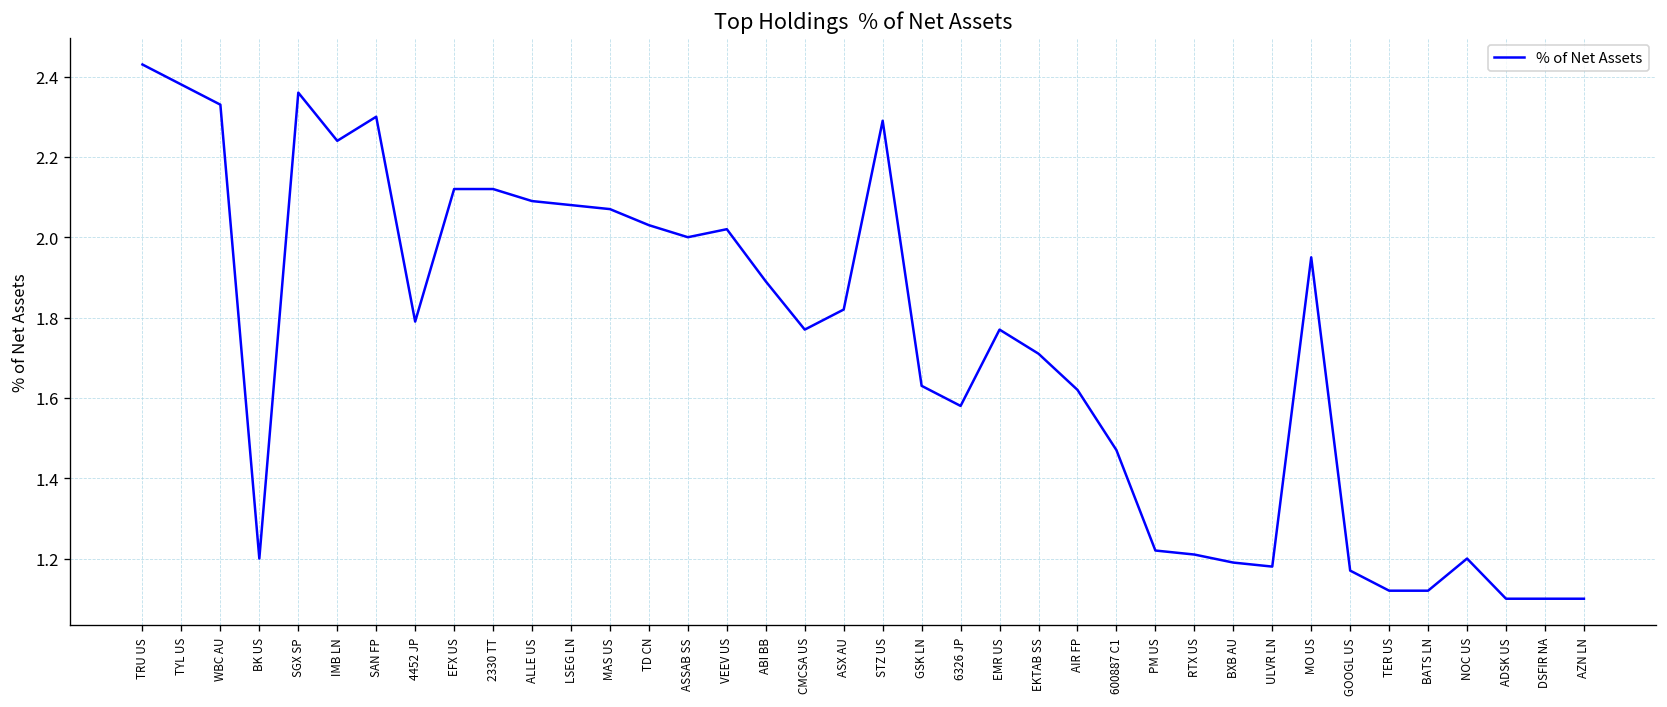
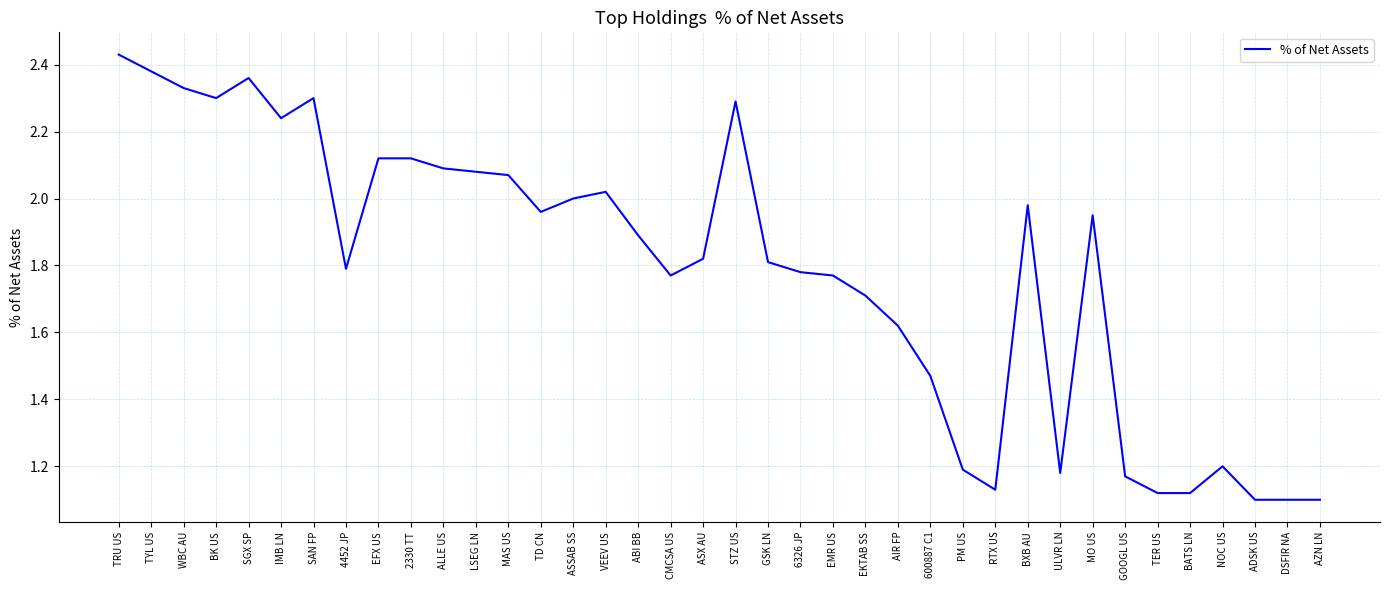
BK US: 1.2 -> 2.3
TD CN: 2.03 -> 1.96
GSK LN: 1.63 -> 1.81
6326 JP: 1.58 -> 1.78
PM US: 1.22 -> 1.19
RTX US: 1.21 -> 1.13
BXB AU: 1.19 -> 1.98
